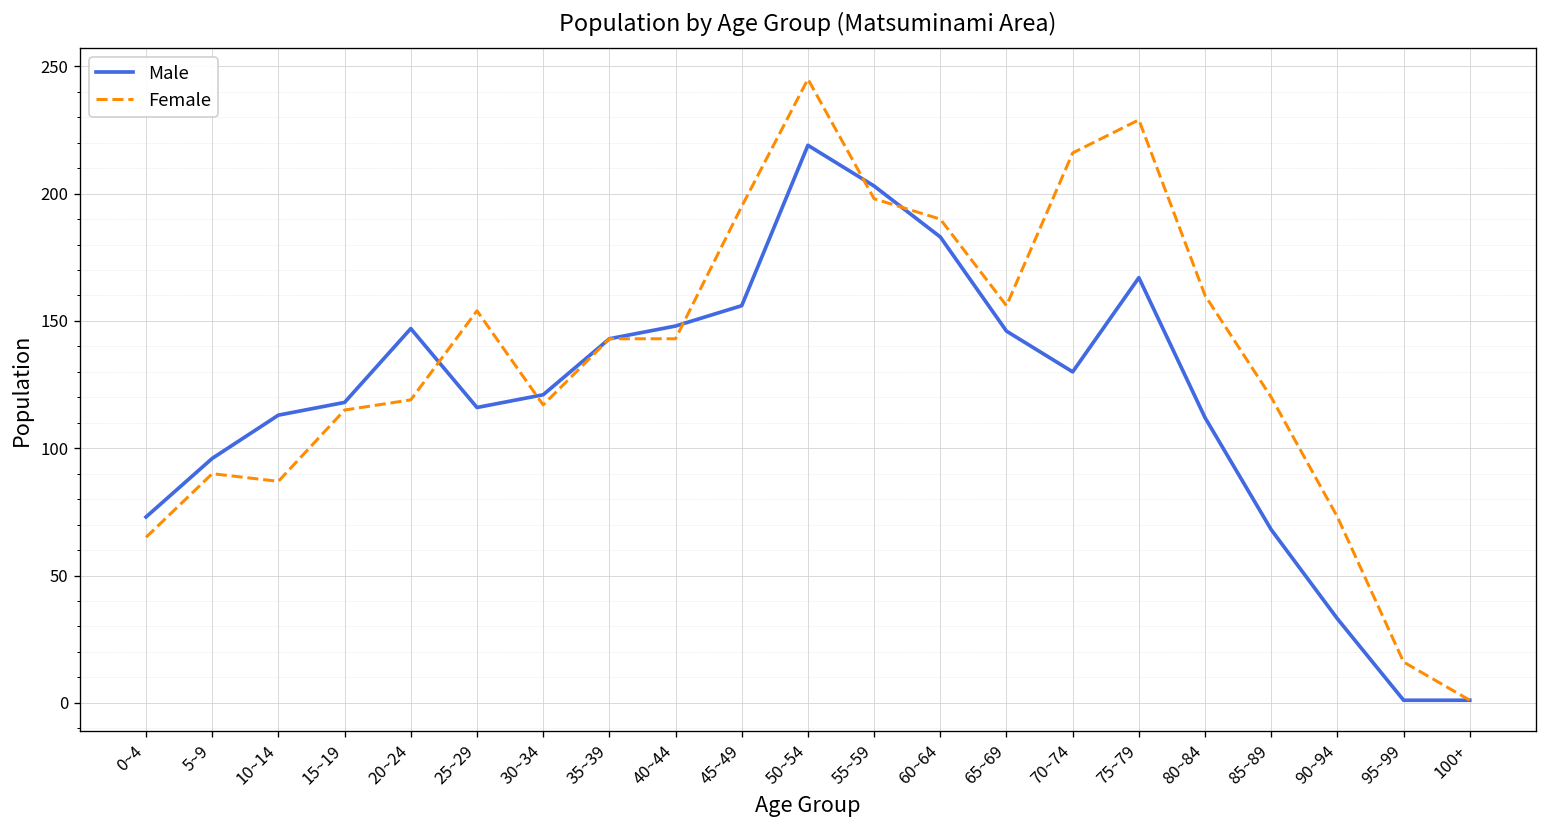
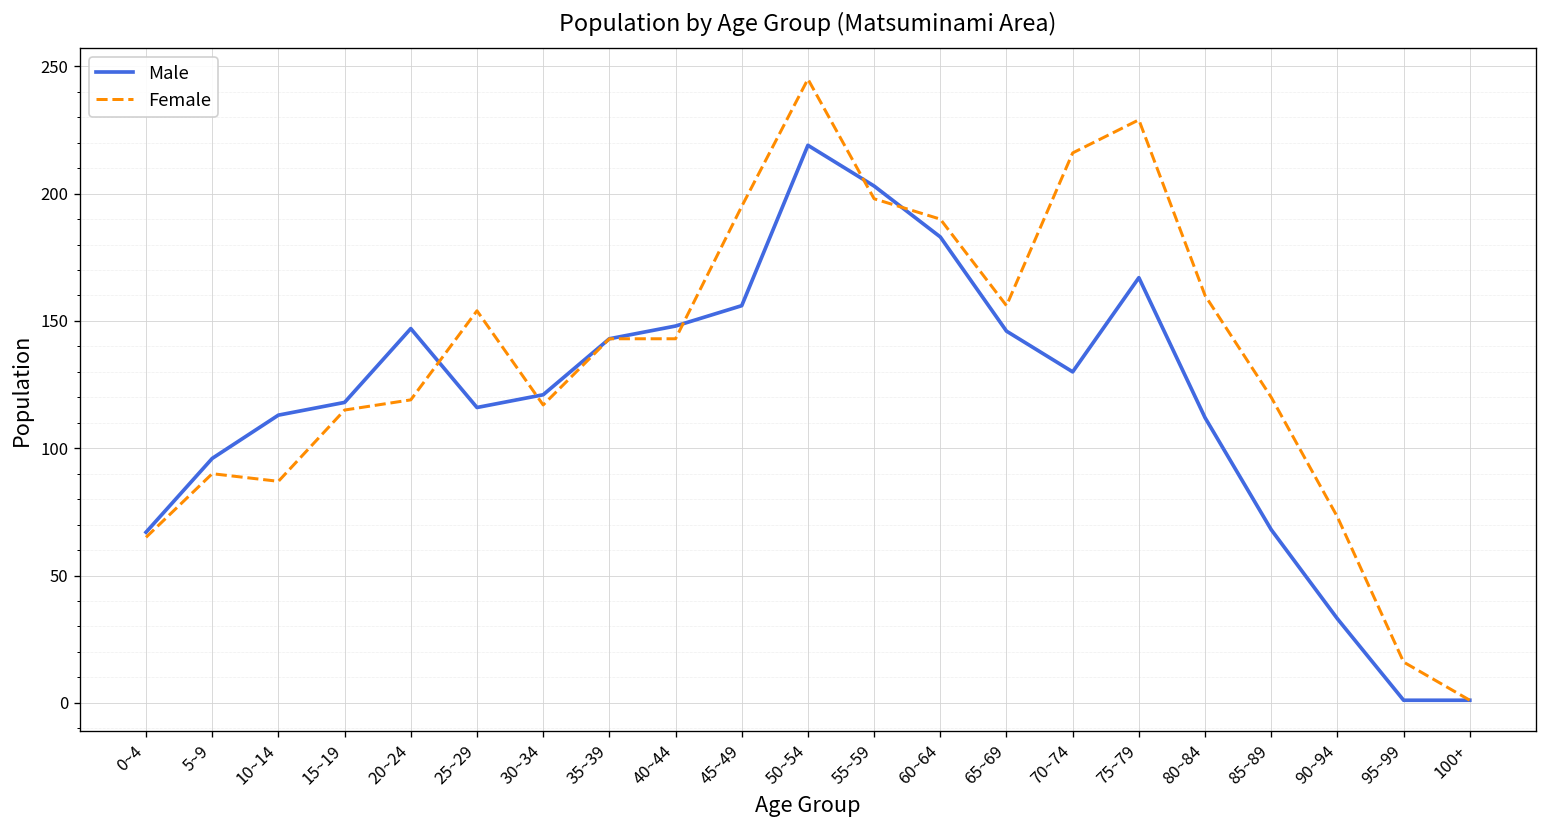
Male, 0~4: 73 -> 67
